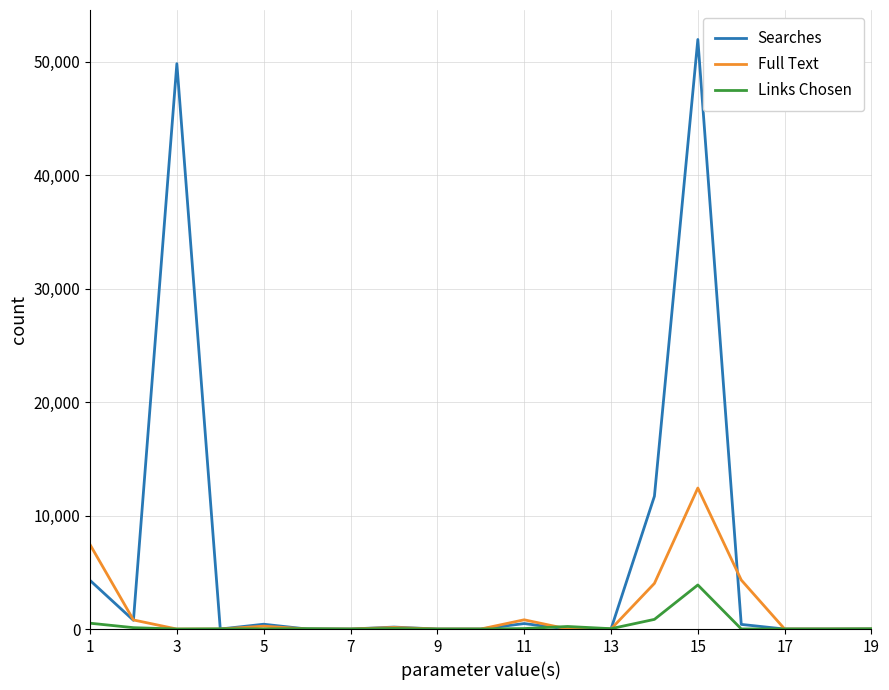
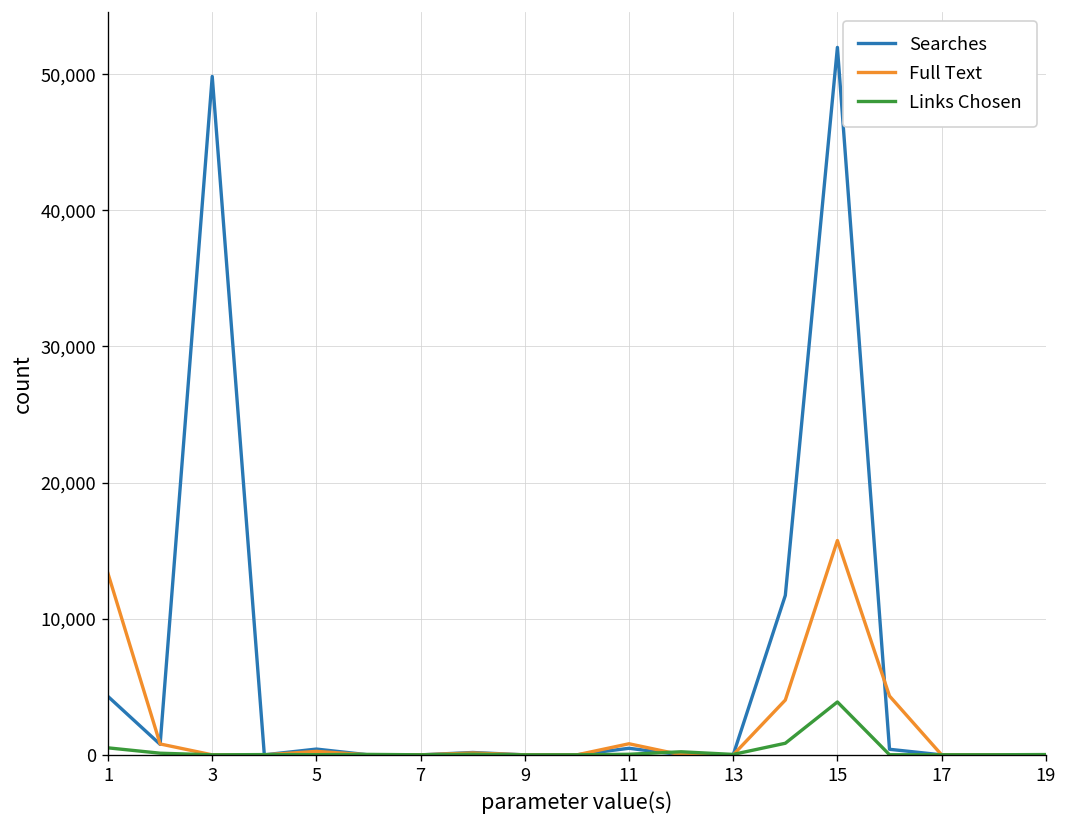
Full Text, 1: 7,400 -> 13,300
Full Text, 15: 12,400 -> 15,700
